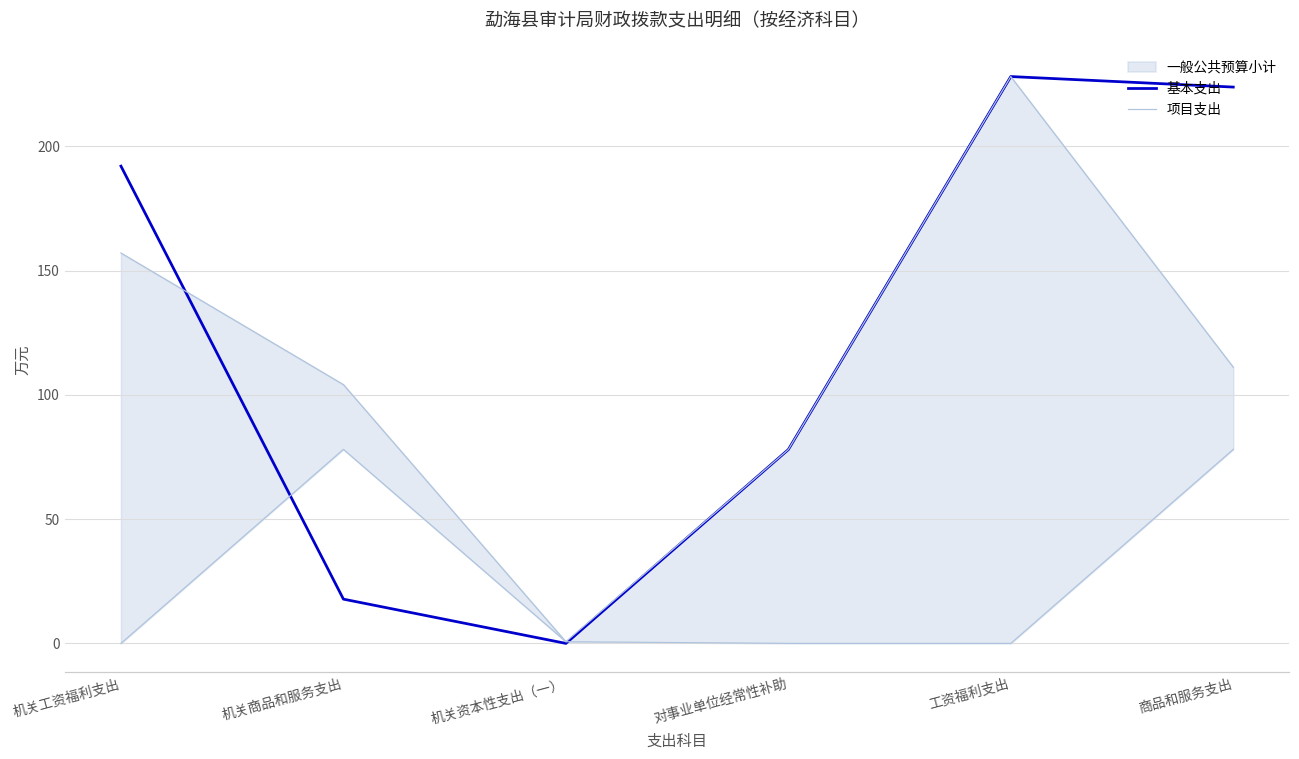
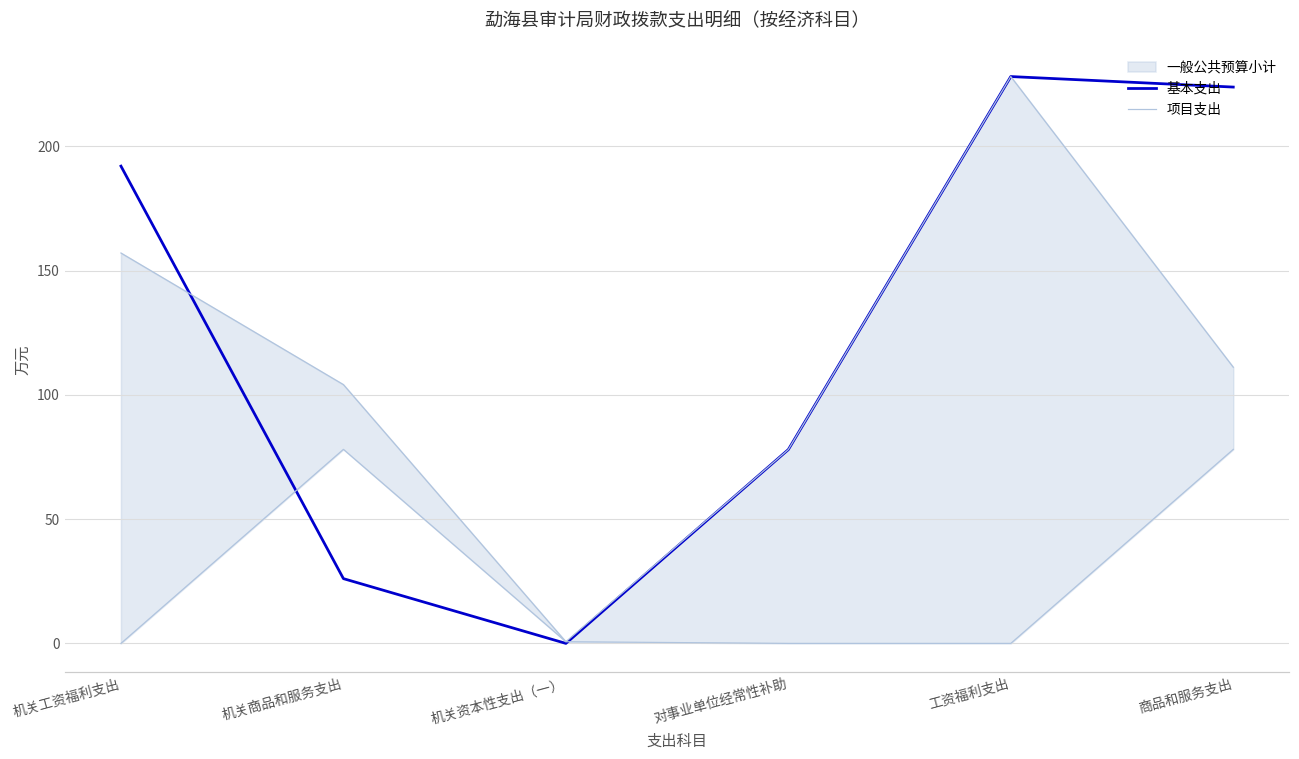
基本支出, 机关商品和服务支出: 18 -> 26
